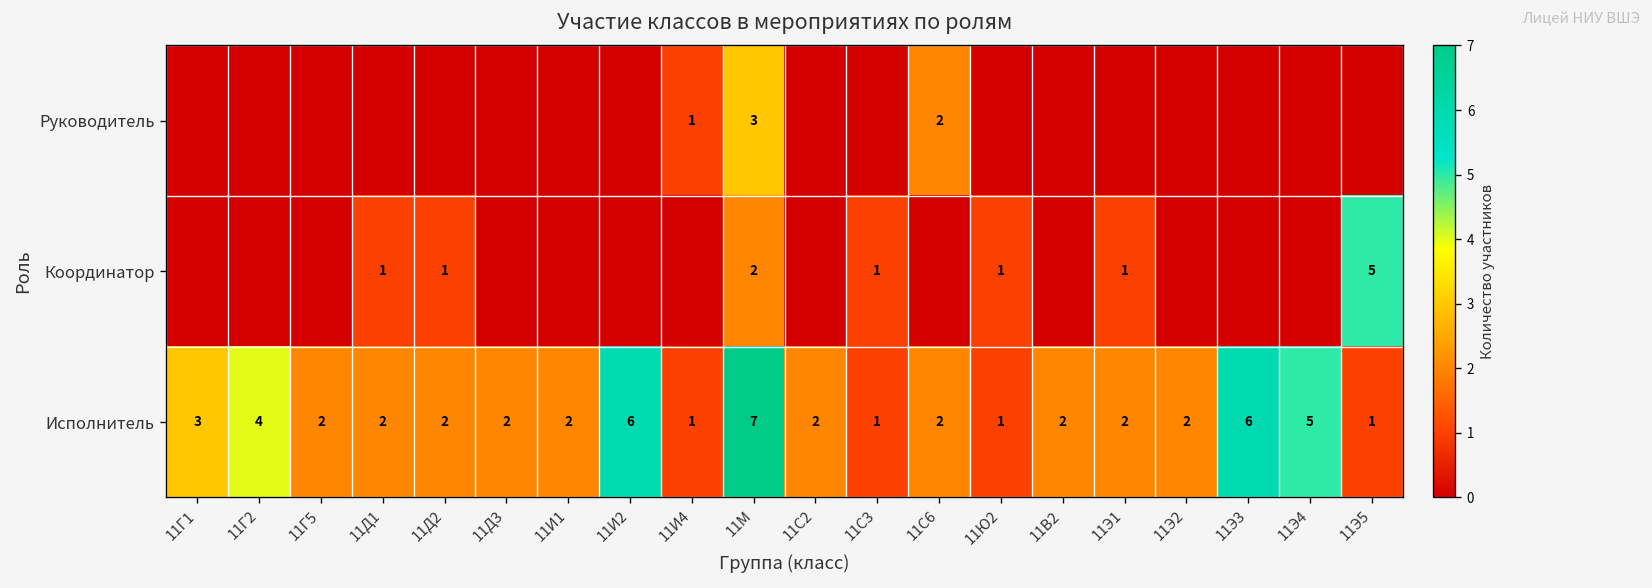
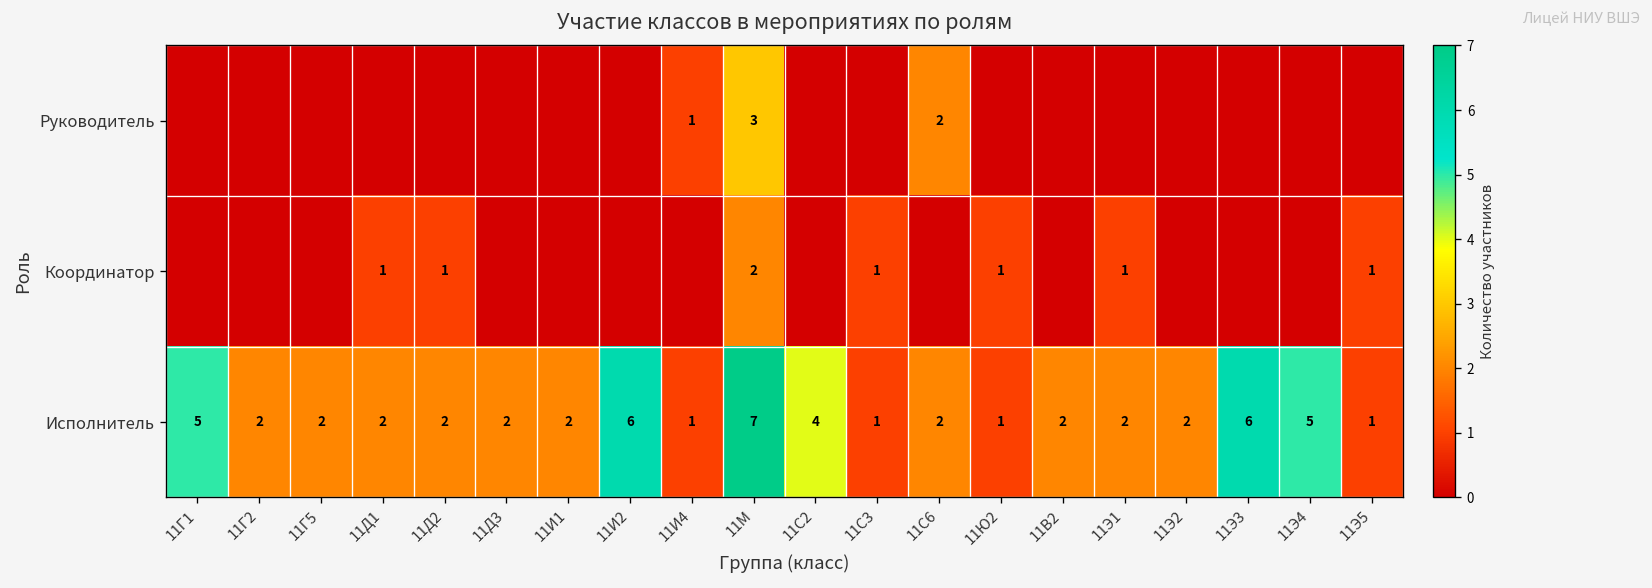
Координатор, 11Э5: 5 -> 1
Исполнитель, 11Г1: 3 -> 5
Исполнитель, 11Г2: 4 -> 2
Исполнитель, 11С2: 2 -> 4
